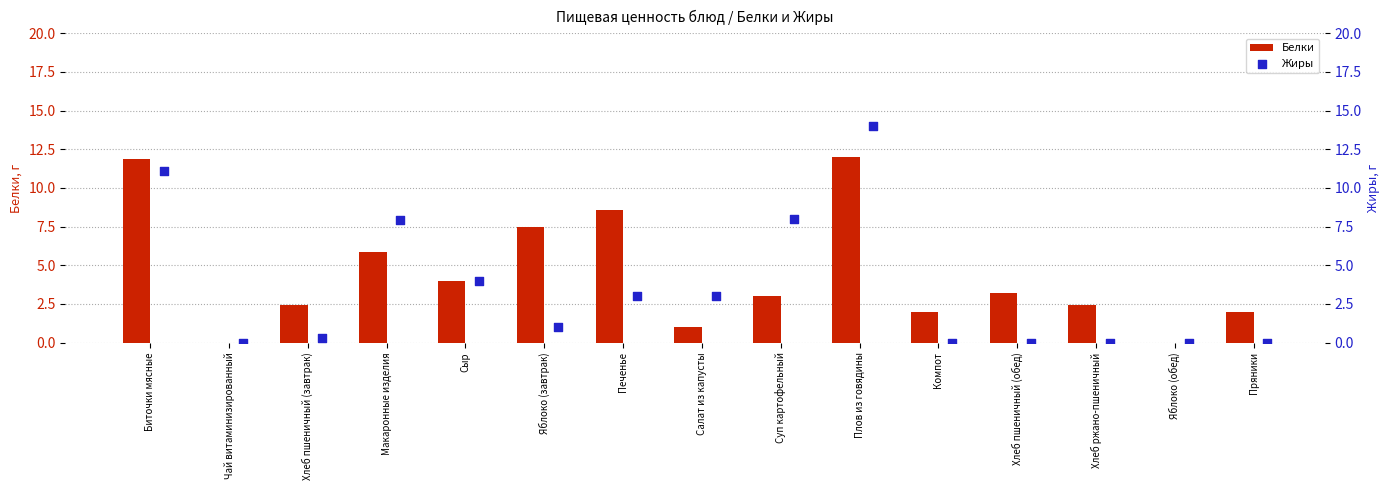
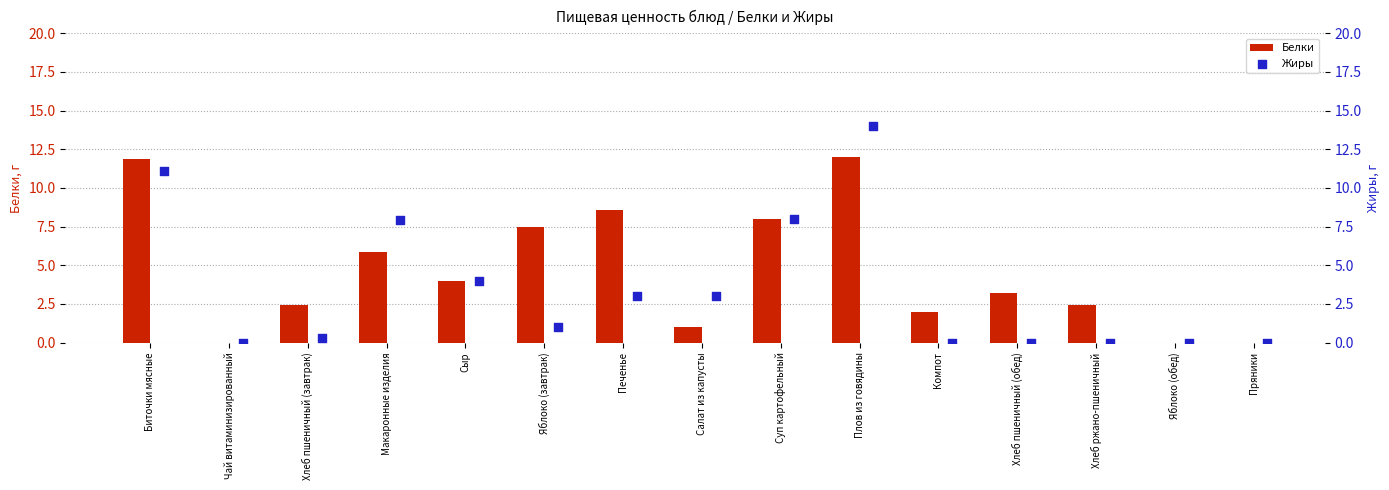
Белки, Суп картофельный: 3 -> 8
Белки, Пряники: 2 -> 0
